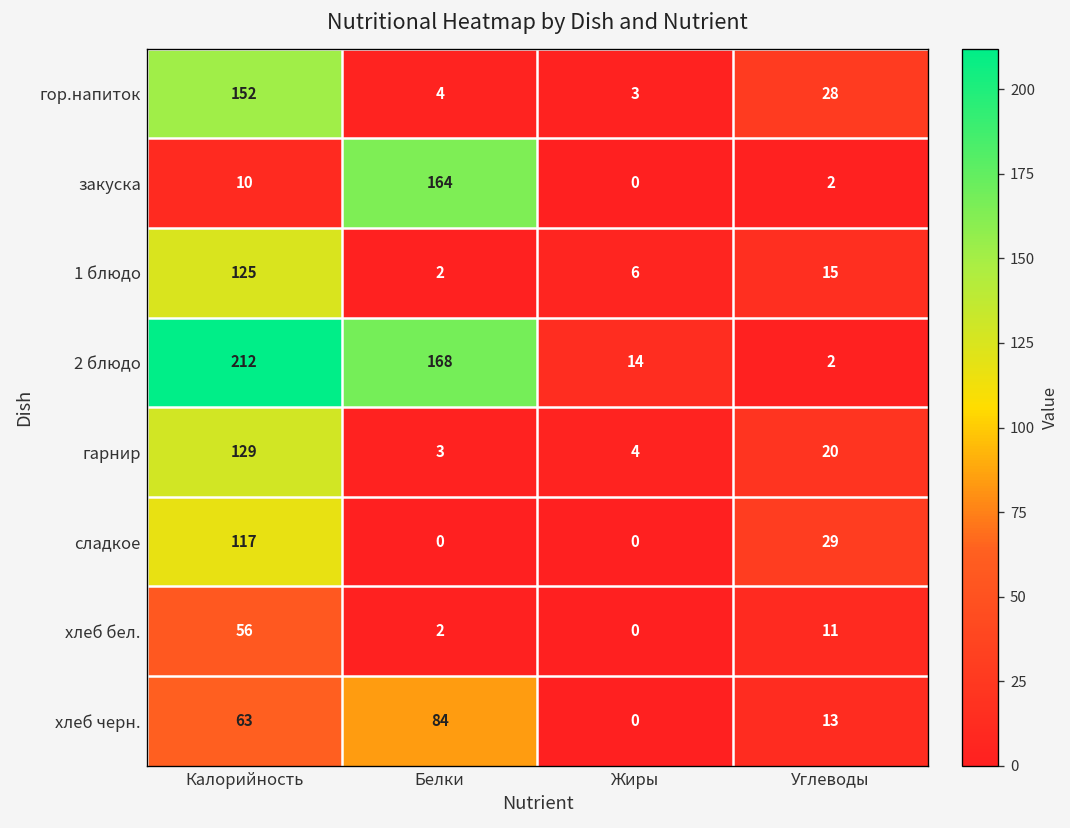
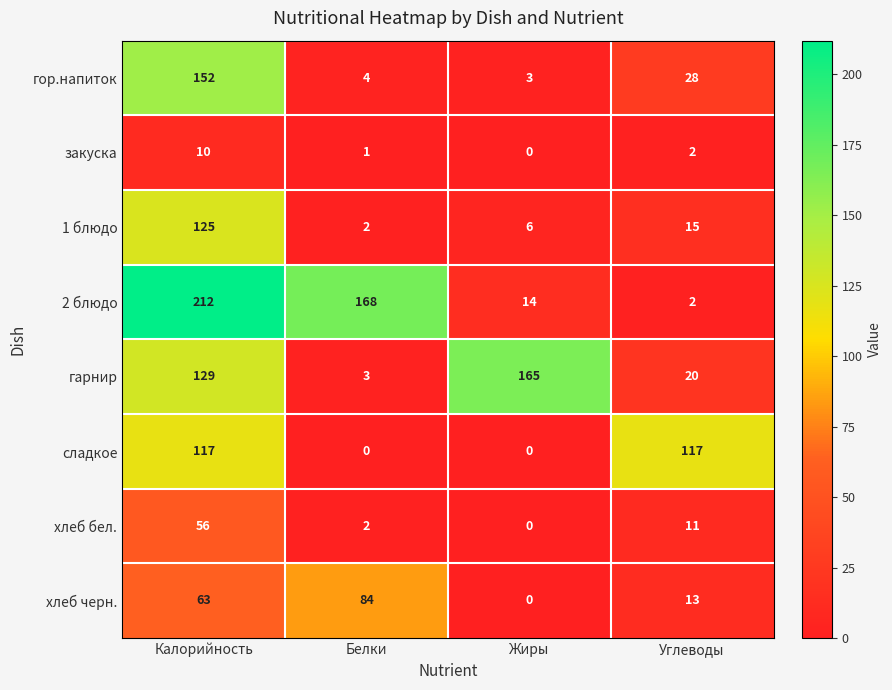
закуска, Белки: 164 -> 1
гарнир, Жиры: 4 -> 165
сладкое, Углеводы: 29 -> 117
